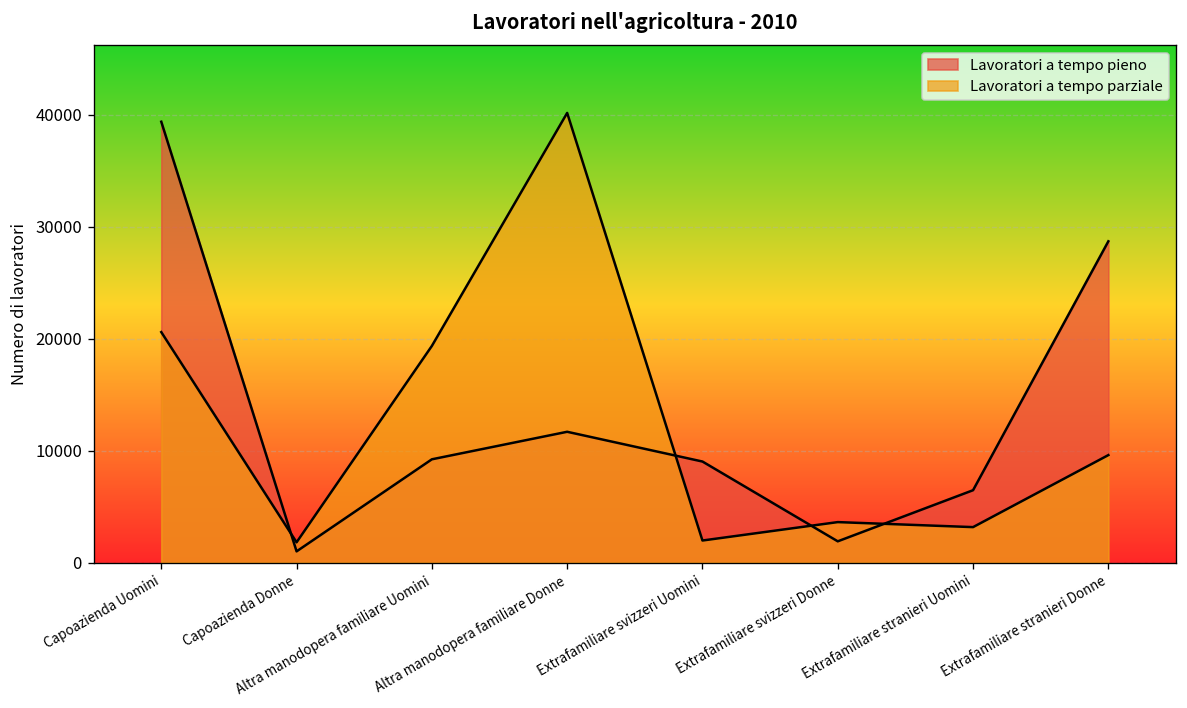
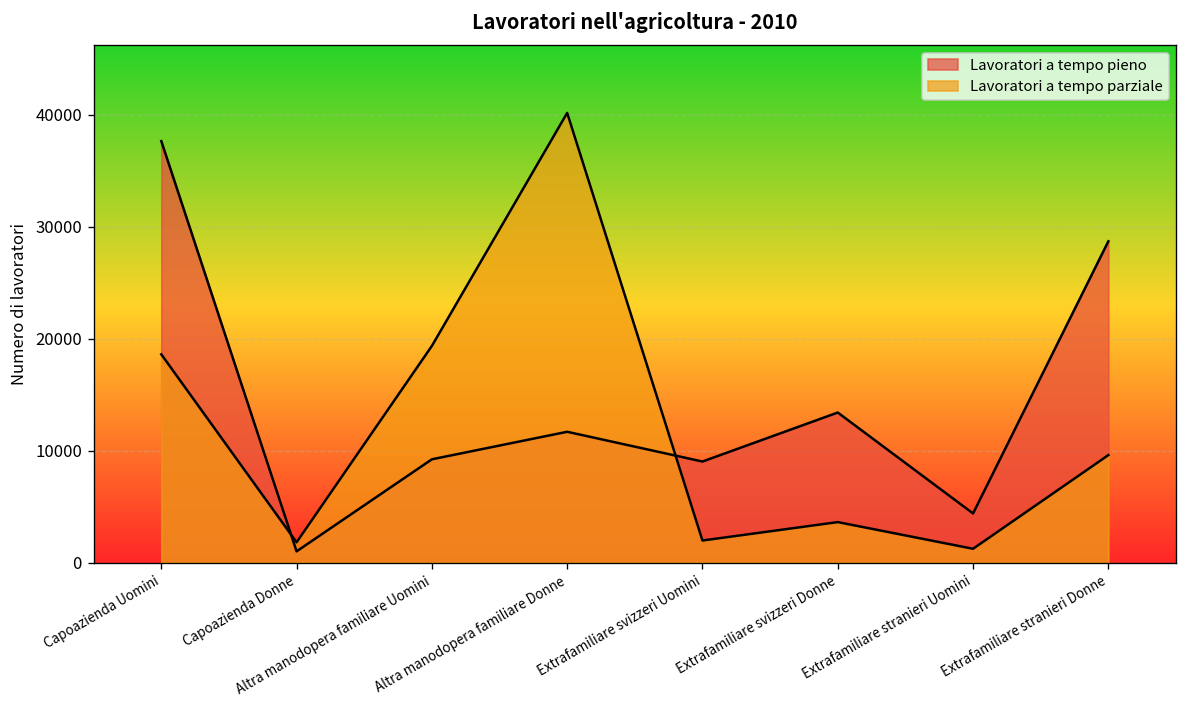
Lavoratori a tempo pieno, Capoazienda Uomini: 39000 -> 38000
Lavoratori a tempo parziale, Capoazienda Uomini: 21000 -> 19000
Lavoratori a tempo pieno, Extrafamiliare svizzeri Donne: 2000 -> 13000
Lavoratori a tempo pieno, Extrafamiliare stranieri Uomini: 6000 -> 4000
Lavoratori a tempo parziale, Extrafamiliare stranieri Uomini: 3000 -> 1000
